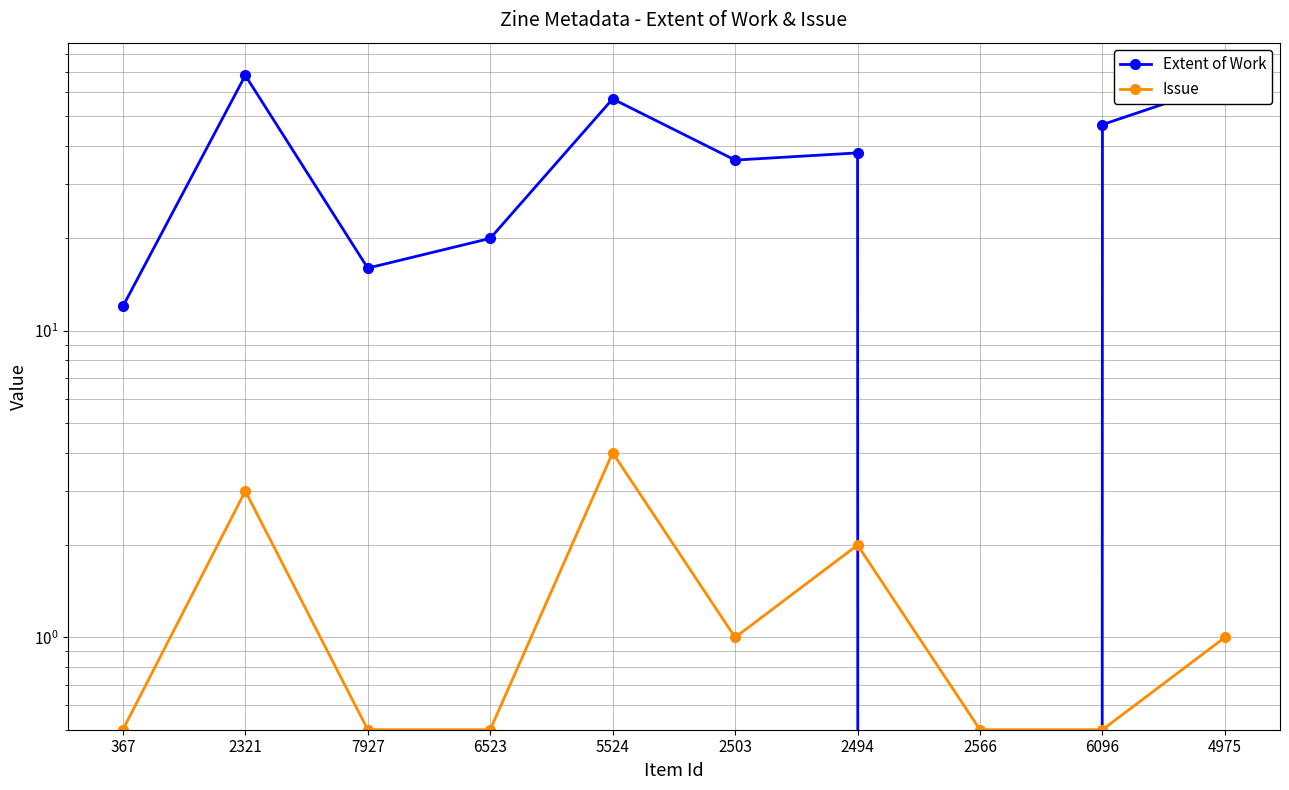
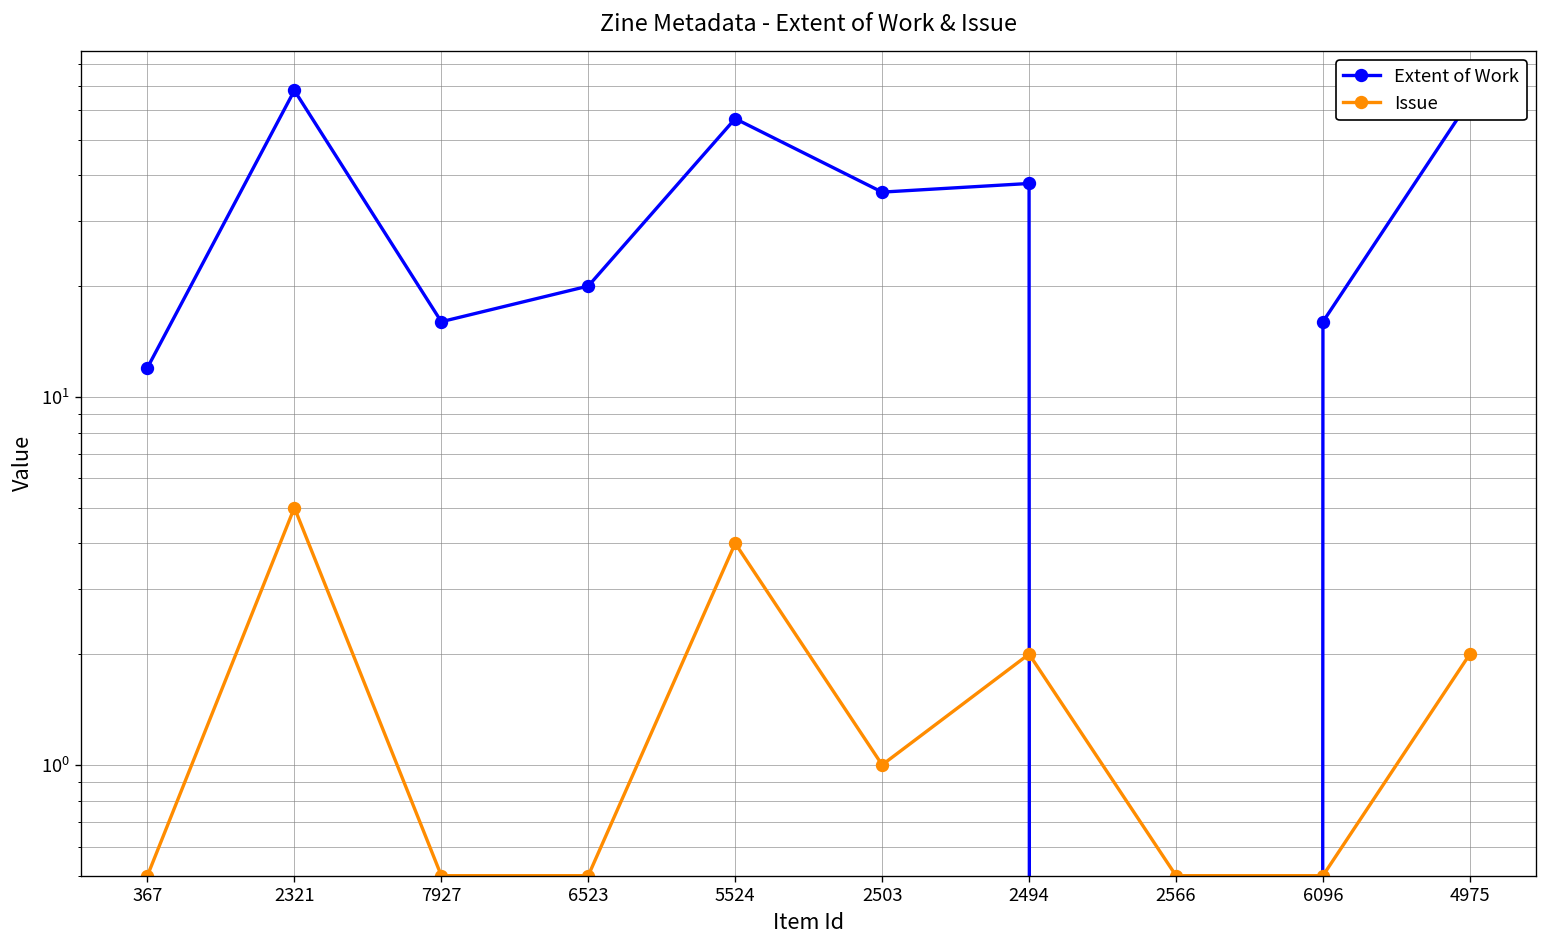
Issue, 2321: 3 -> 5
Extent of Work, 6096: 47 -> 16
Issue, 4975: 1 -> 2
